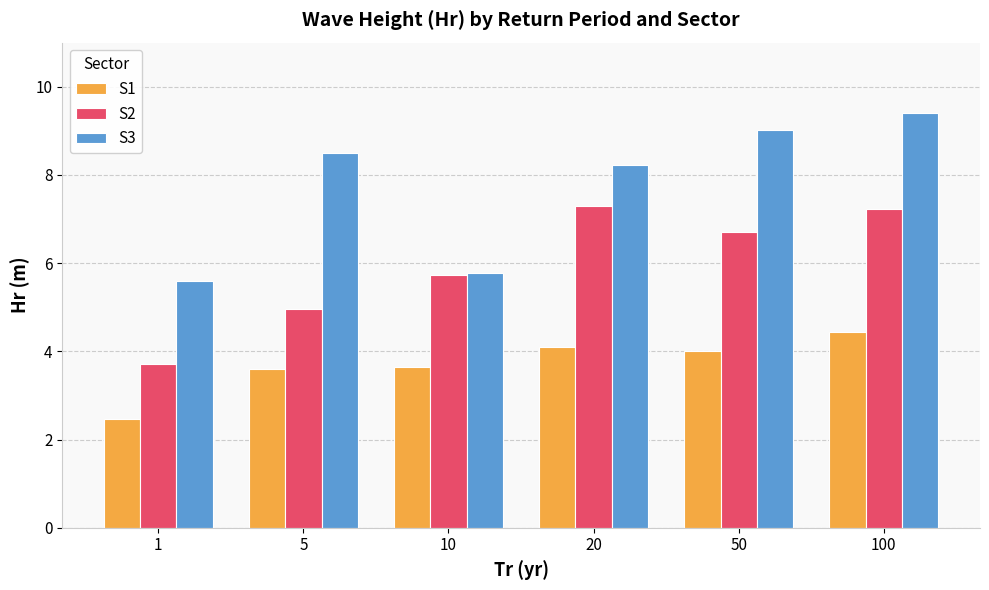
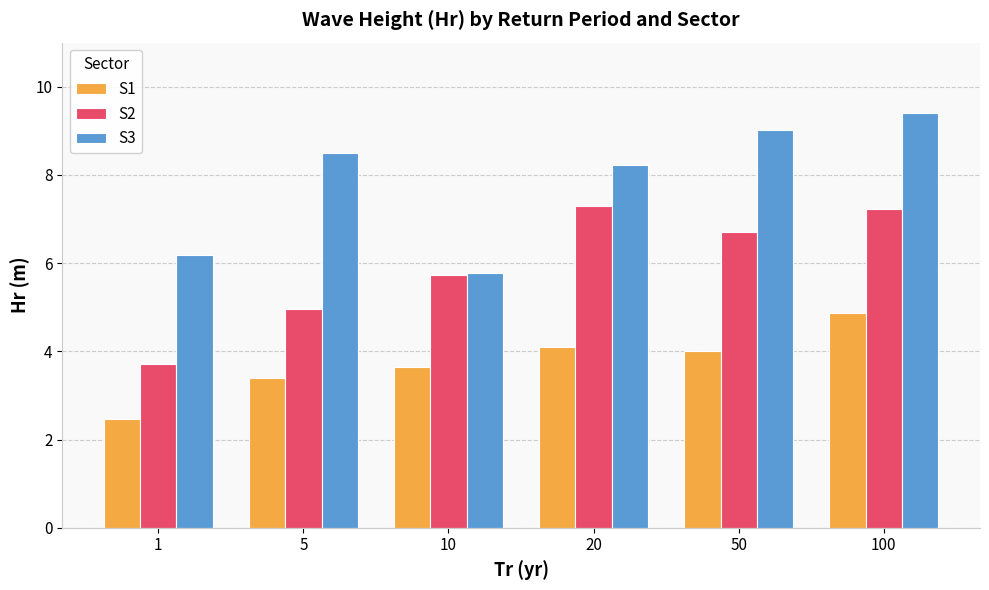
S3, 1: 5.6 -> 6.2
S1, 5: 3.6 -> 3.4
S1, 100: 4.4 -> 4.9
